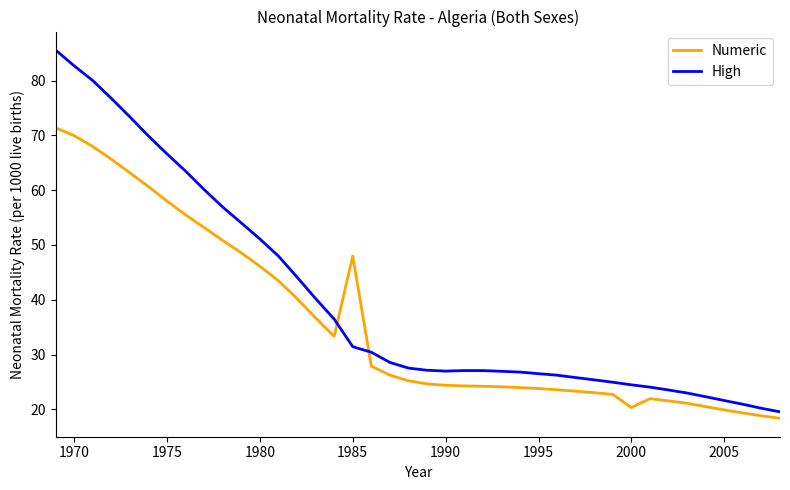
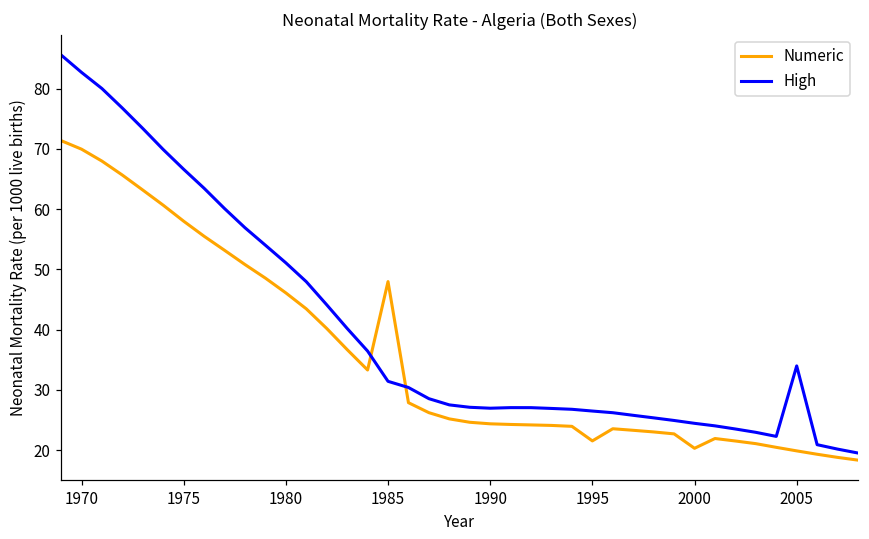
Numeric, 1995: 24 -> 22
High, 2005: 22 -> 34
